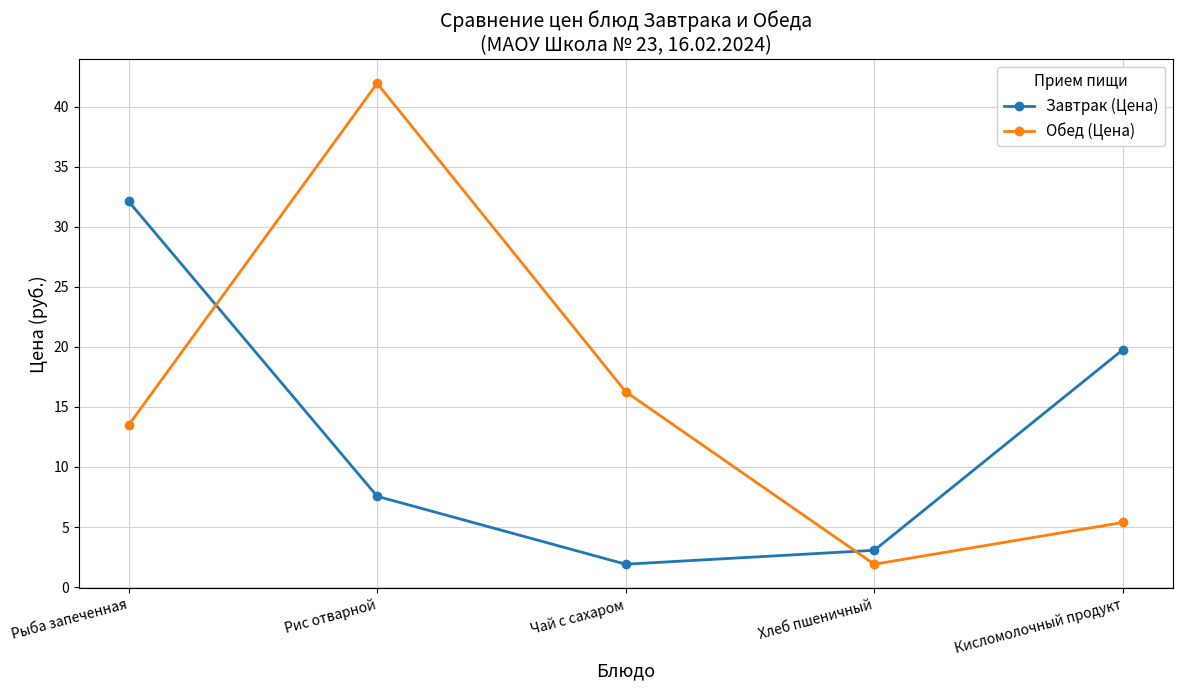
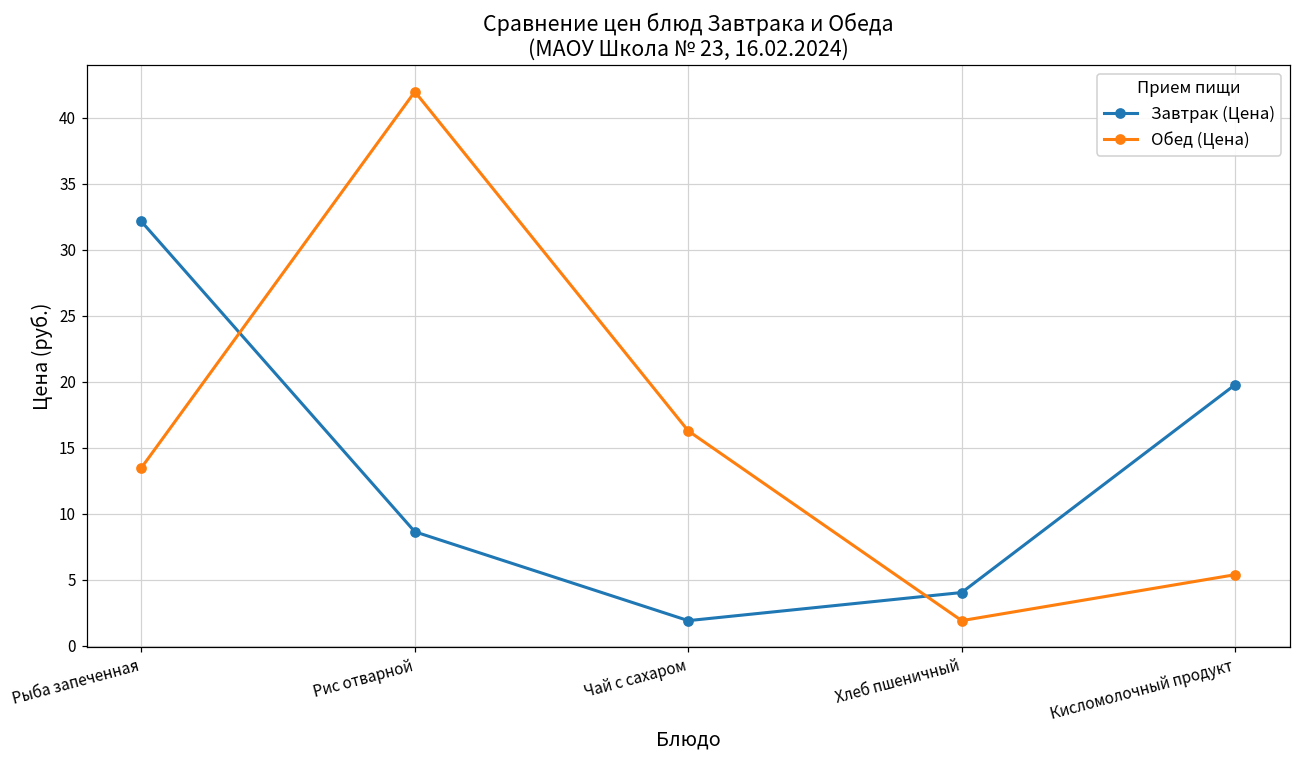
Завтрак (Цена), Рис отварной: 7.6 -> 8.6
Завтрак (Цена), Хлеб пшеничный: 3.1 -> 4.0
